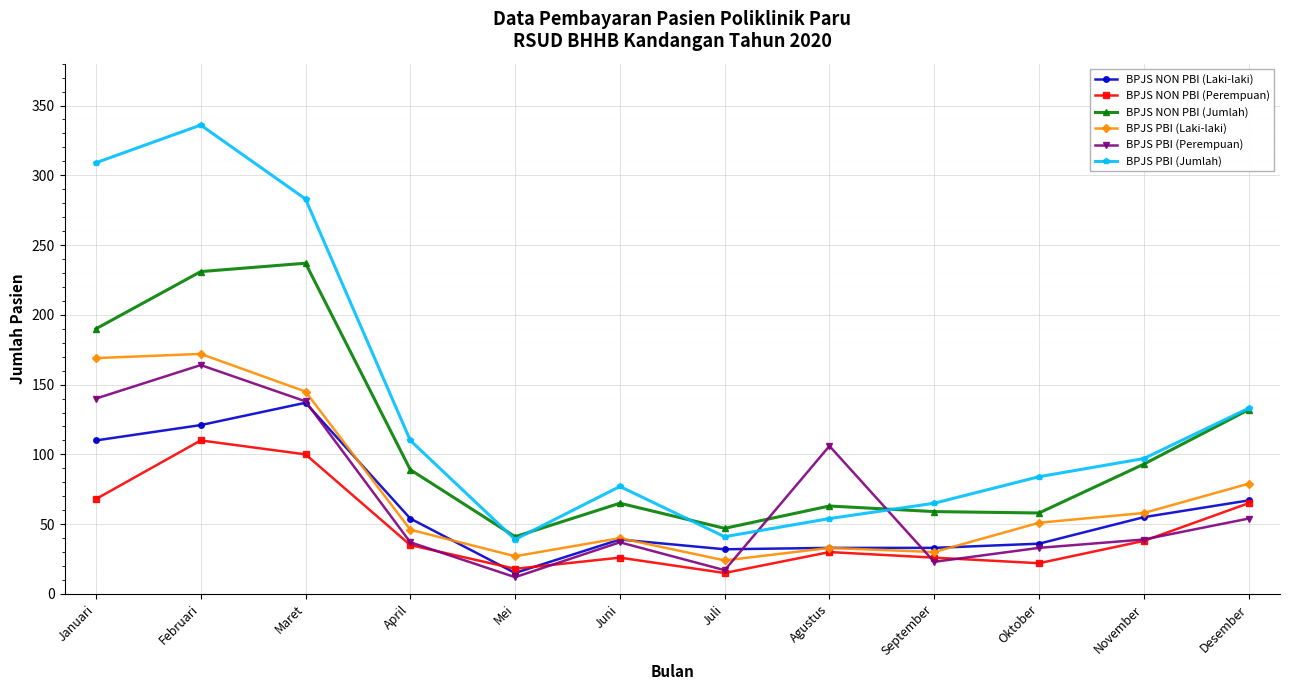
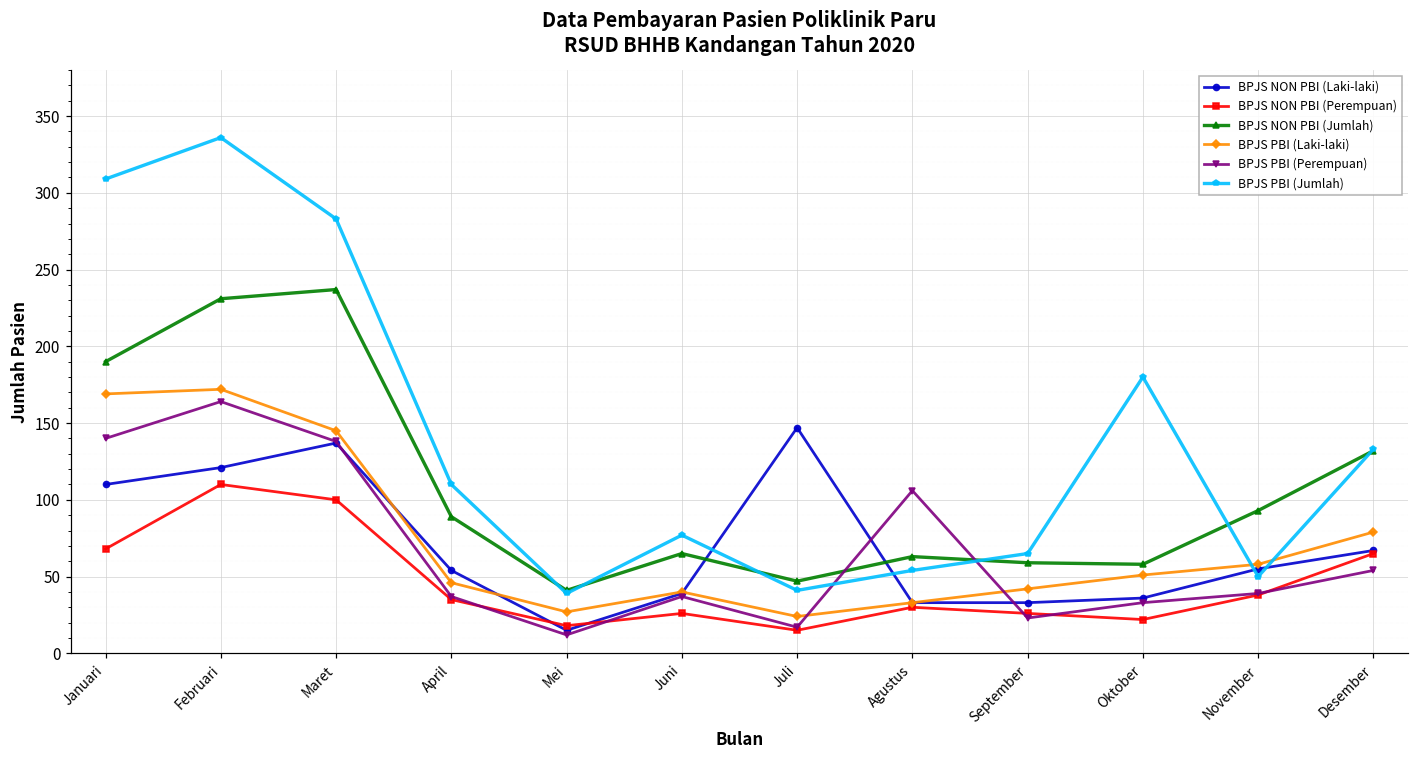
BPJS NON PBI (Laki-laki), Juli: 32 -> 147
BPJS PBI (Laki-laki), September: 30 -> 42
BPJS PBI (Jumlah), Oktober: 84 -> 180
BPJS PBI (Jumlah), November: 97 -> 50
